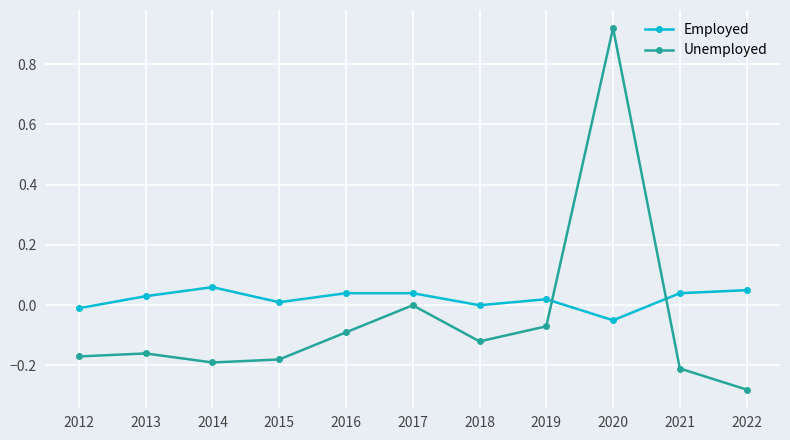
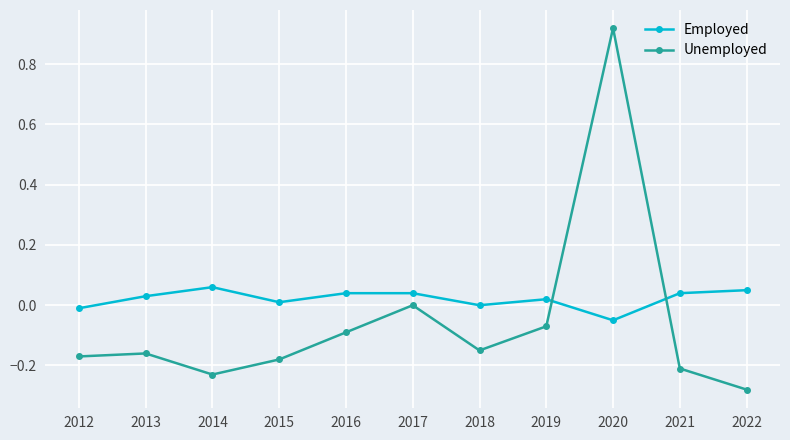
Unemployed, 2014: -0.19 -> -0.23
Unemployed, 2018: -0.12 -> -0.15
